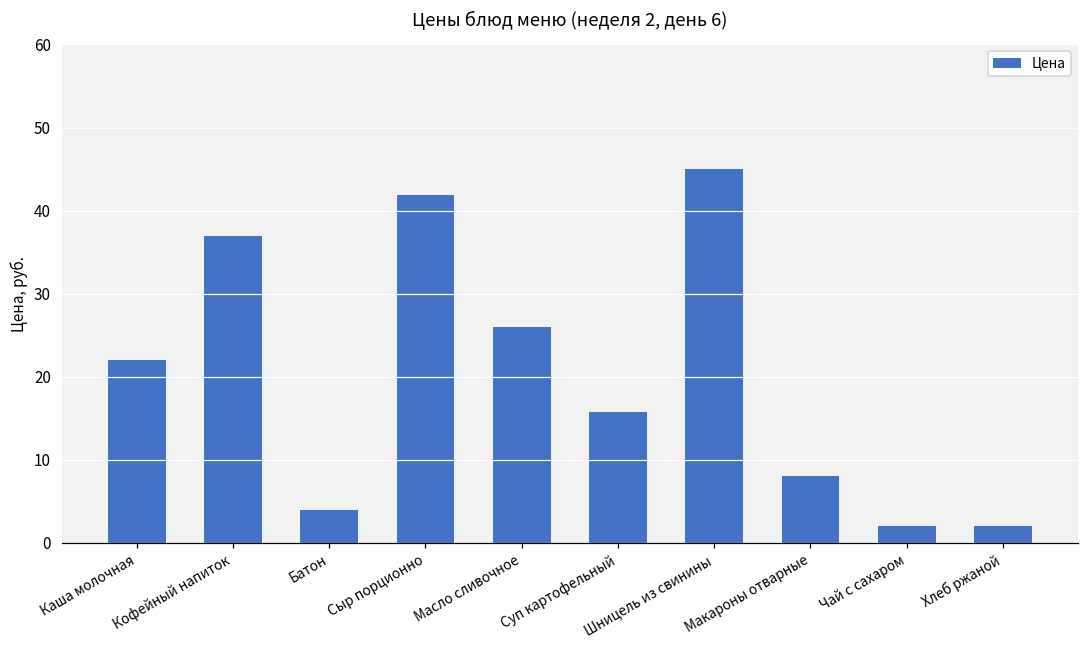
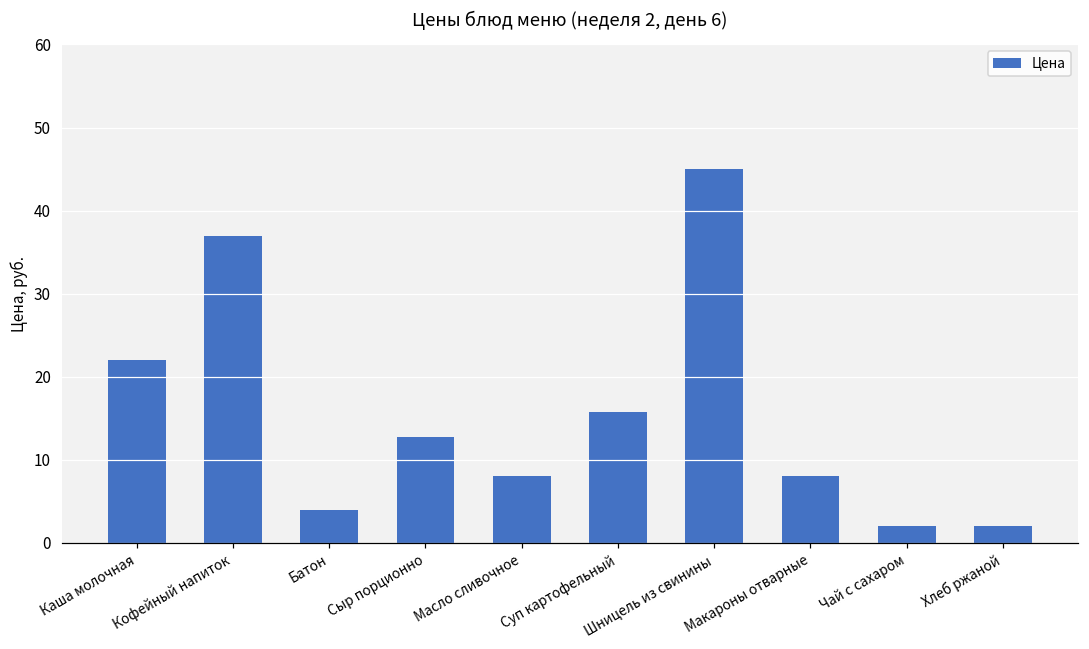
Сыр порционно: 42 -> 13
Масло сливочное: 26 -> 8
